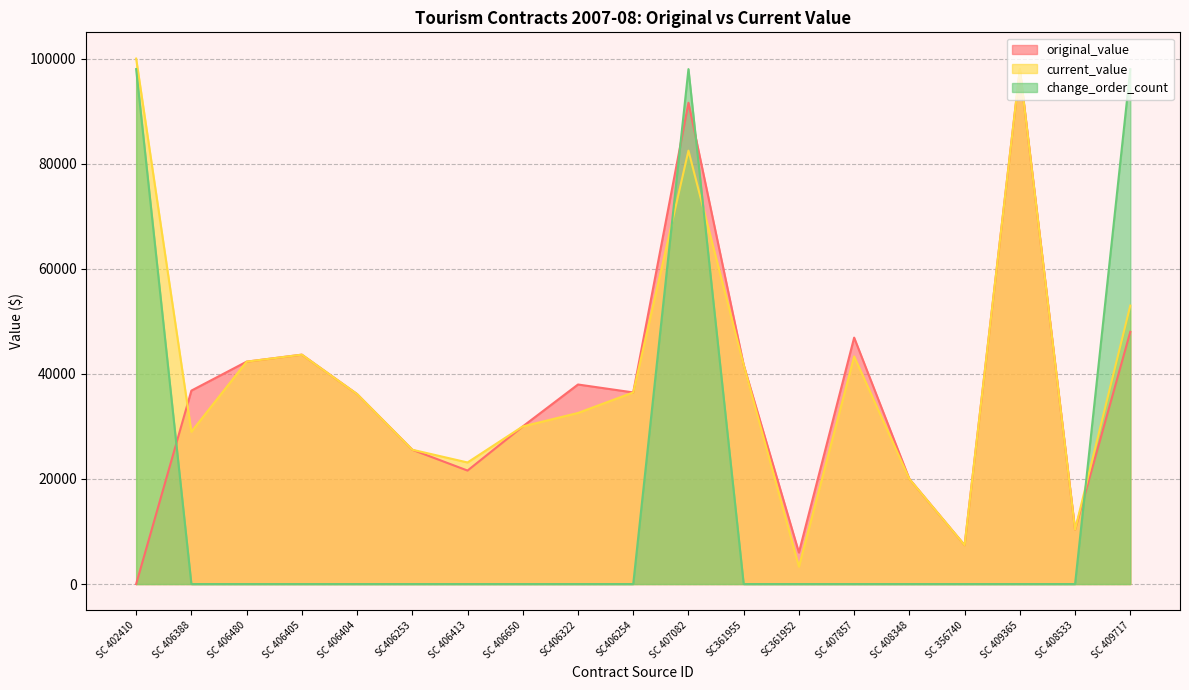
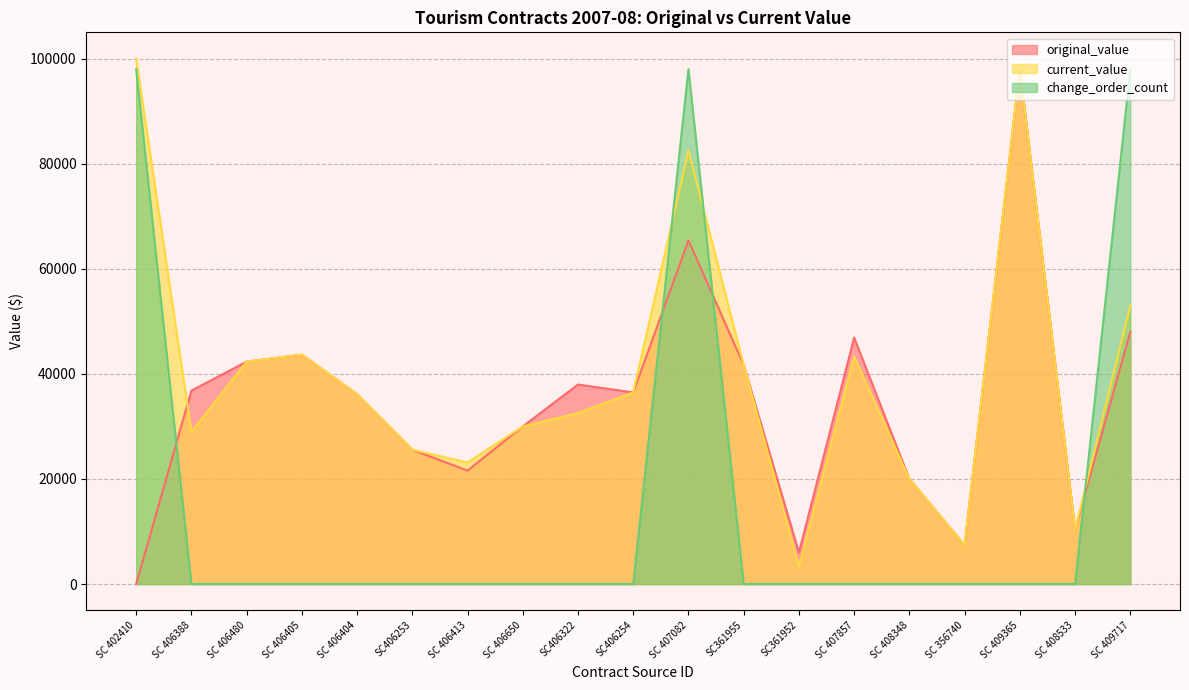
original_value, SC 407082: 92000 -> 65000
